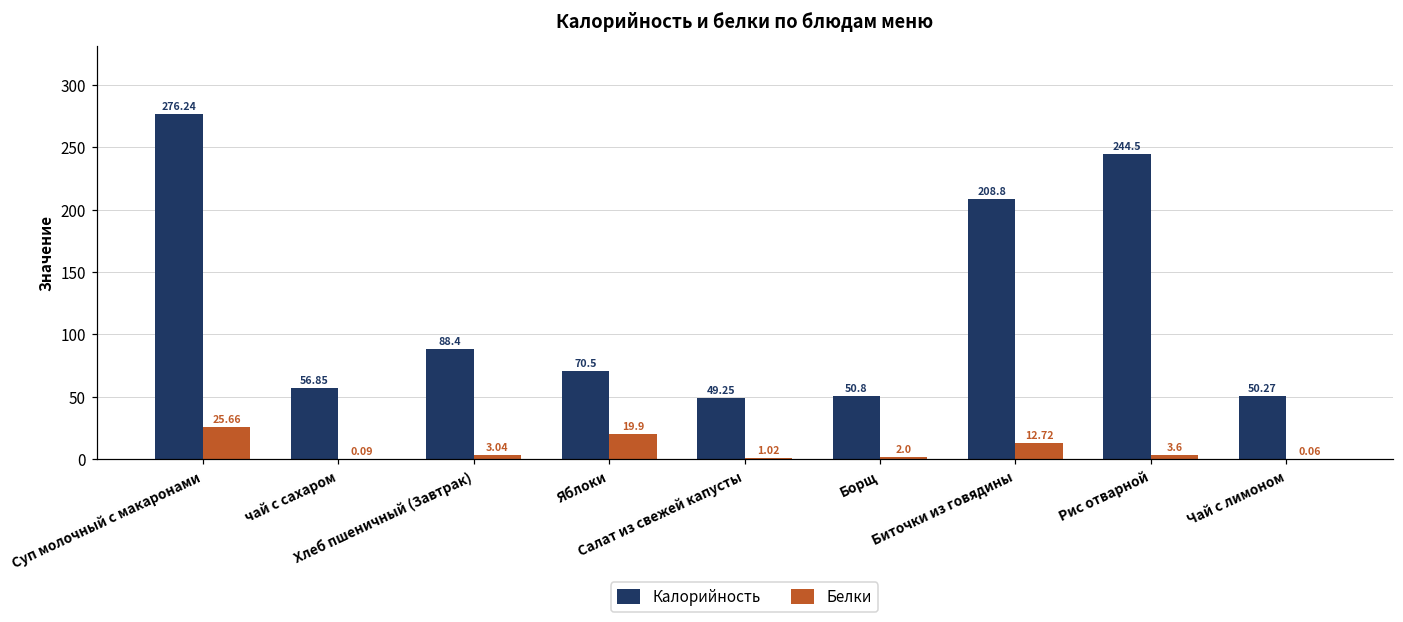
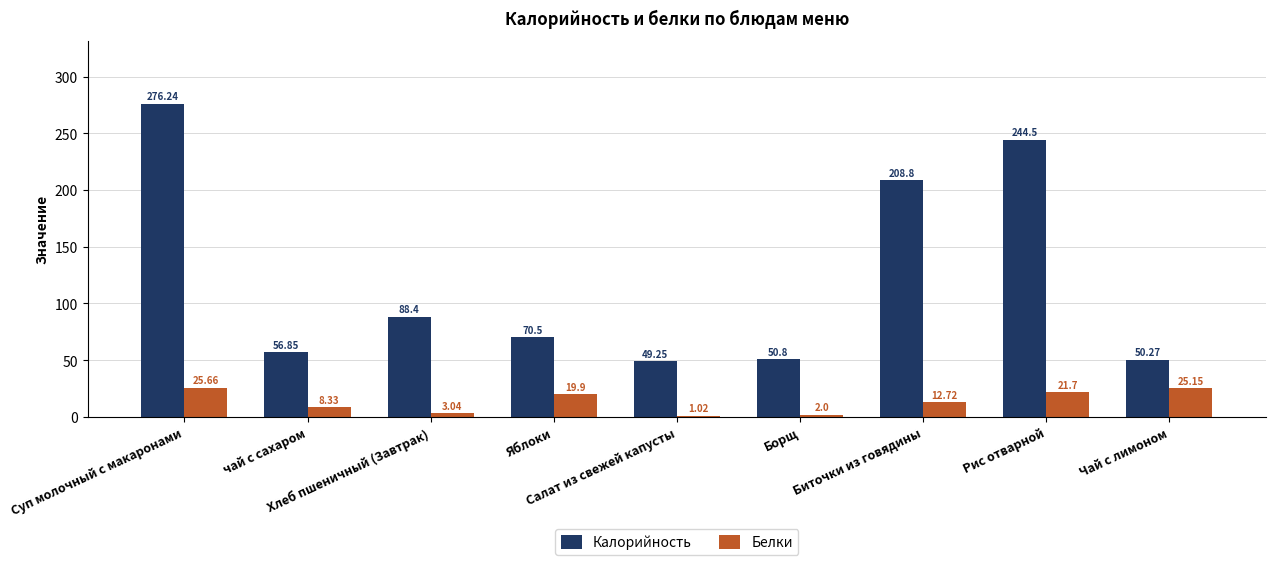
Белки, чай с сахаром: 0.09 -> 8.33
Белки, Рис отварной: 3.6 -> 21.7
Белки, Чай с лимоном: 0.06 -> 25.15
